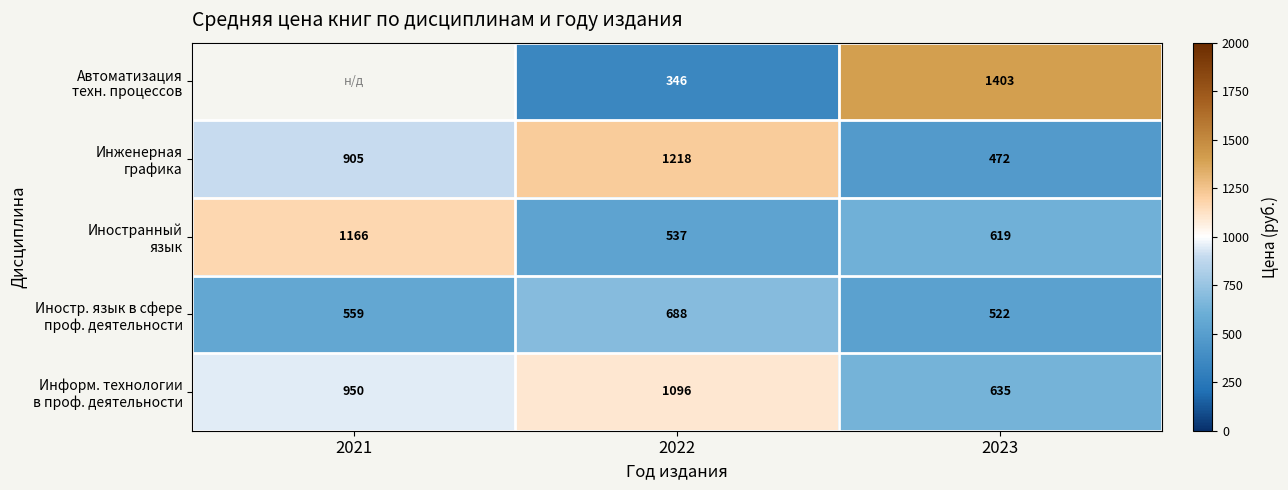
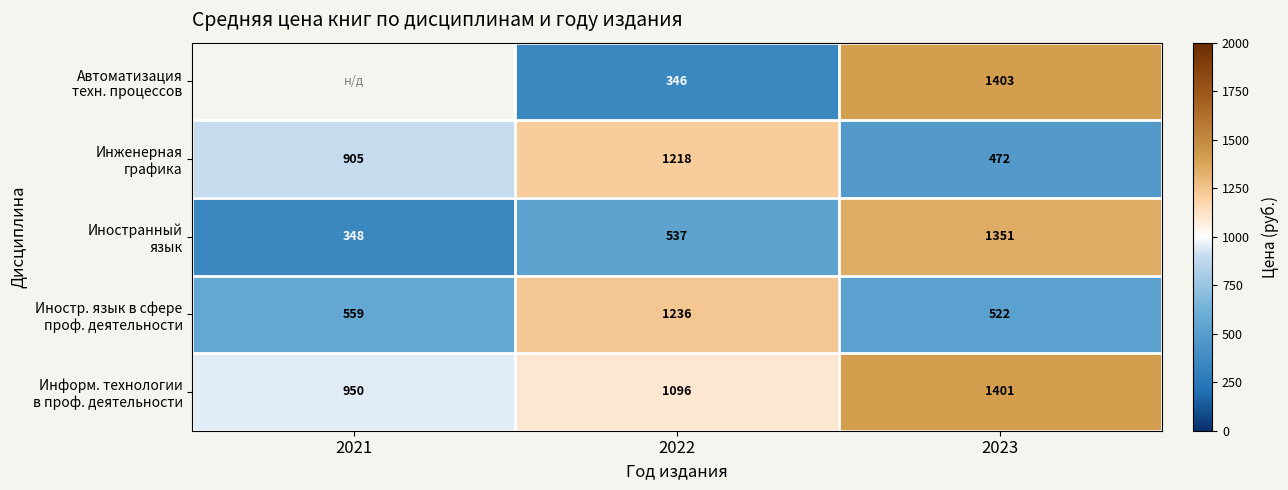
Иностранный язык, 2021: 1166 -> 348
Иностранный язык, 2023: 619 -> 1351
Иностр. язык в сфере проф. деятельности, 2022: 688 -> 1236
Информ. технологии в проф. деятельности, 2023: 635 -> 1401
